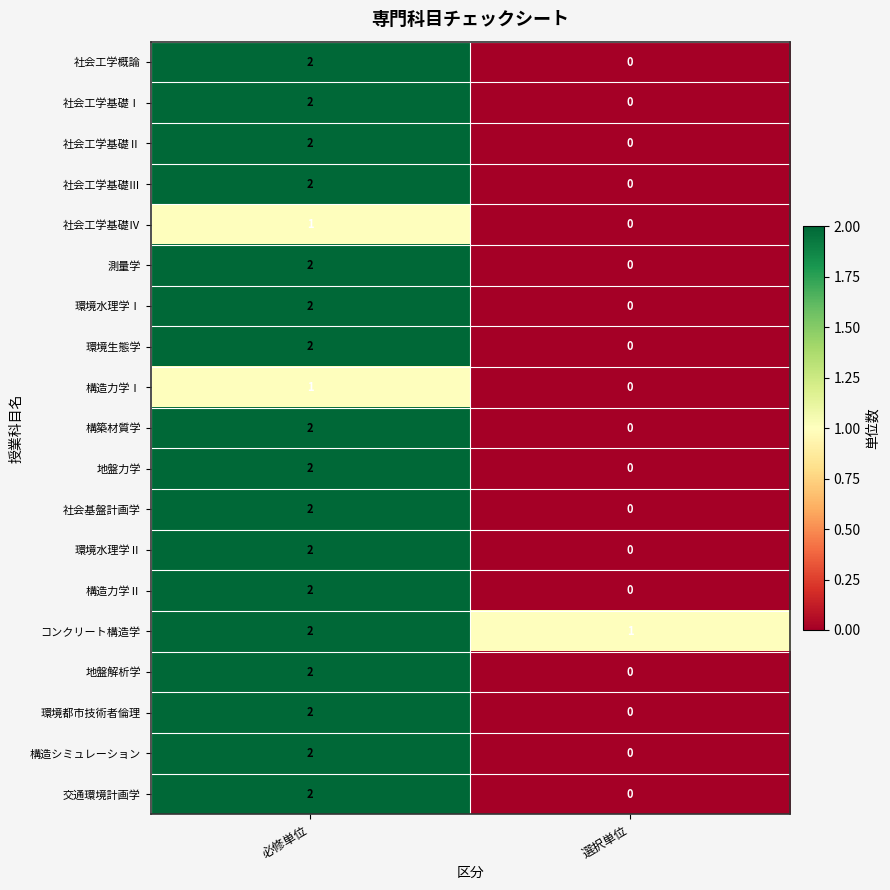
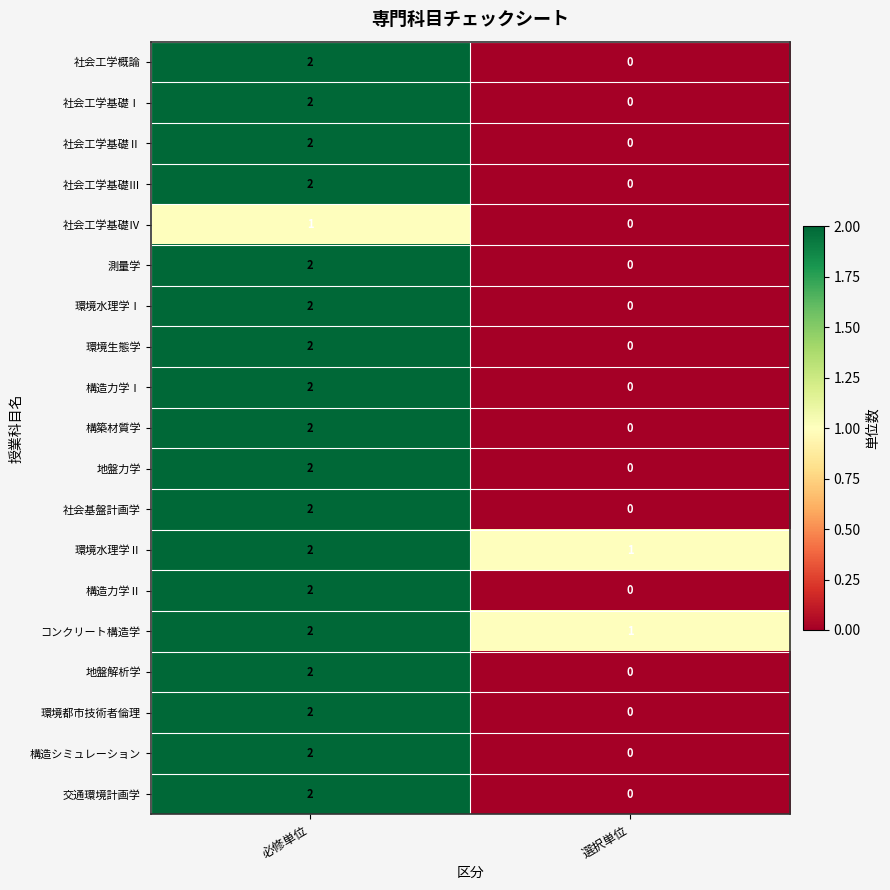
構造力学Ⅰ, 必修単位: 1 -> 2
環境水理学Ⅱ, 選択単位: 0 -> 1
